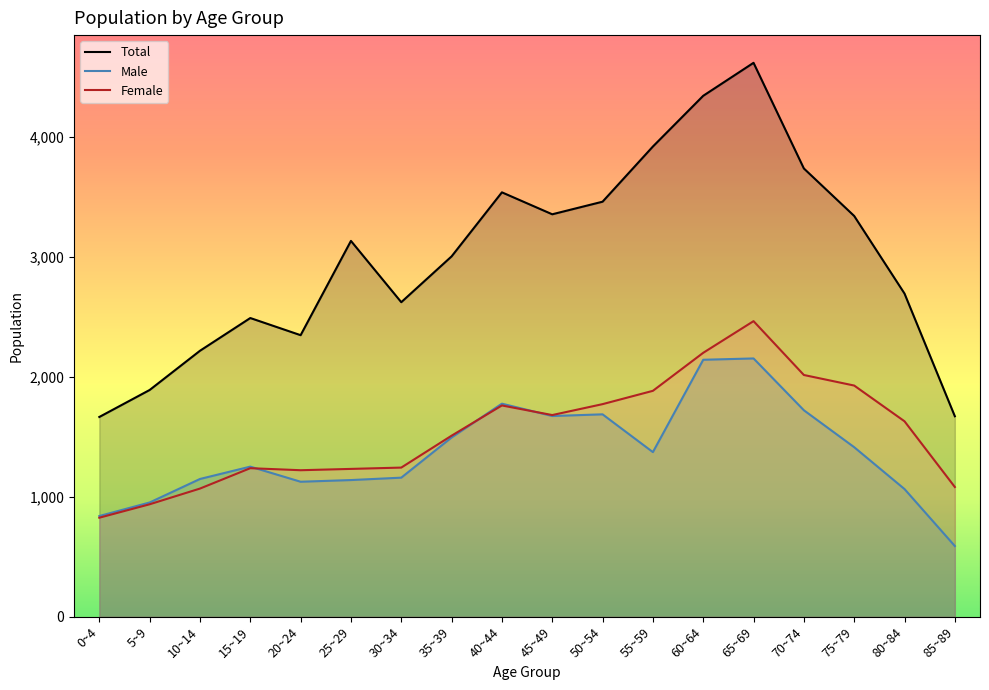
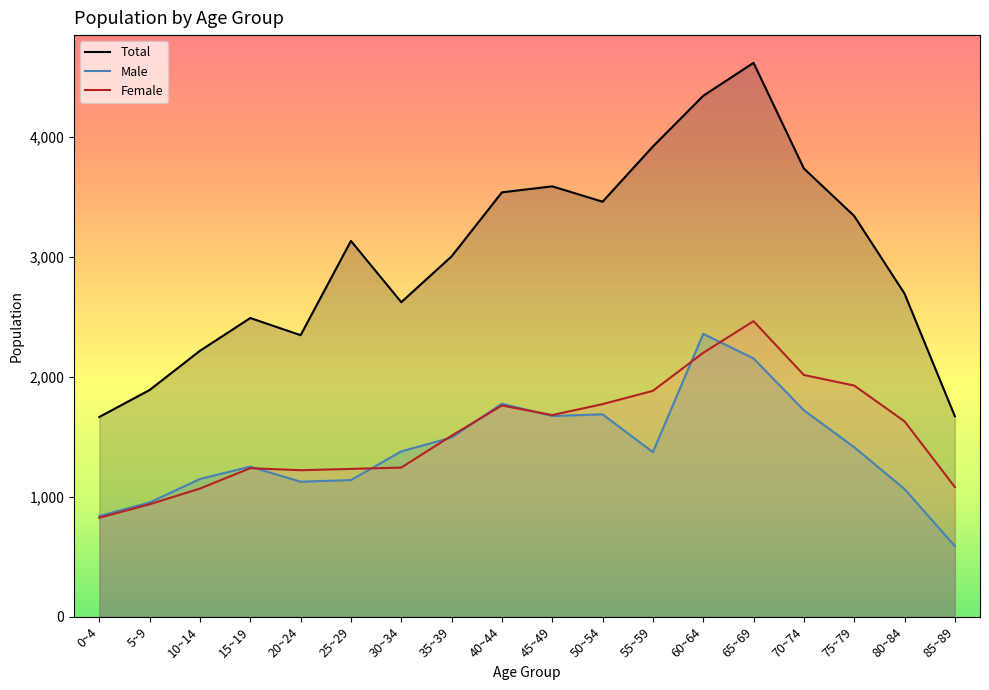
Male, 30~34: 1,160 -> 1,380
Total, 45~49: 3,360 -> 3,590
Male, 60~64: 2,140 -> 2,360
